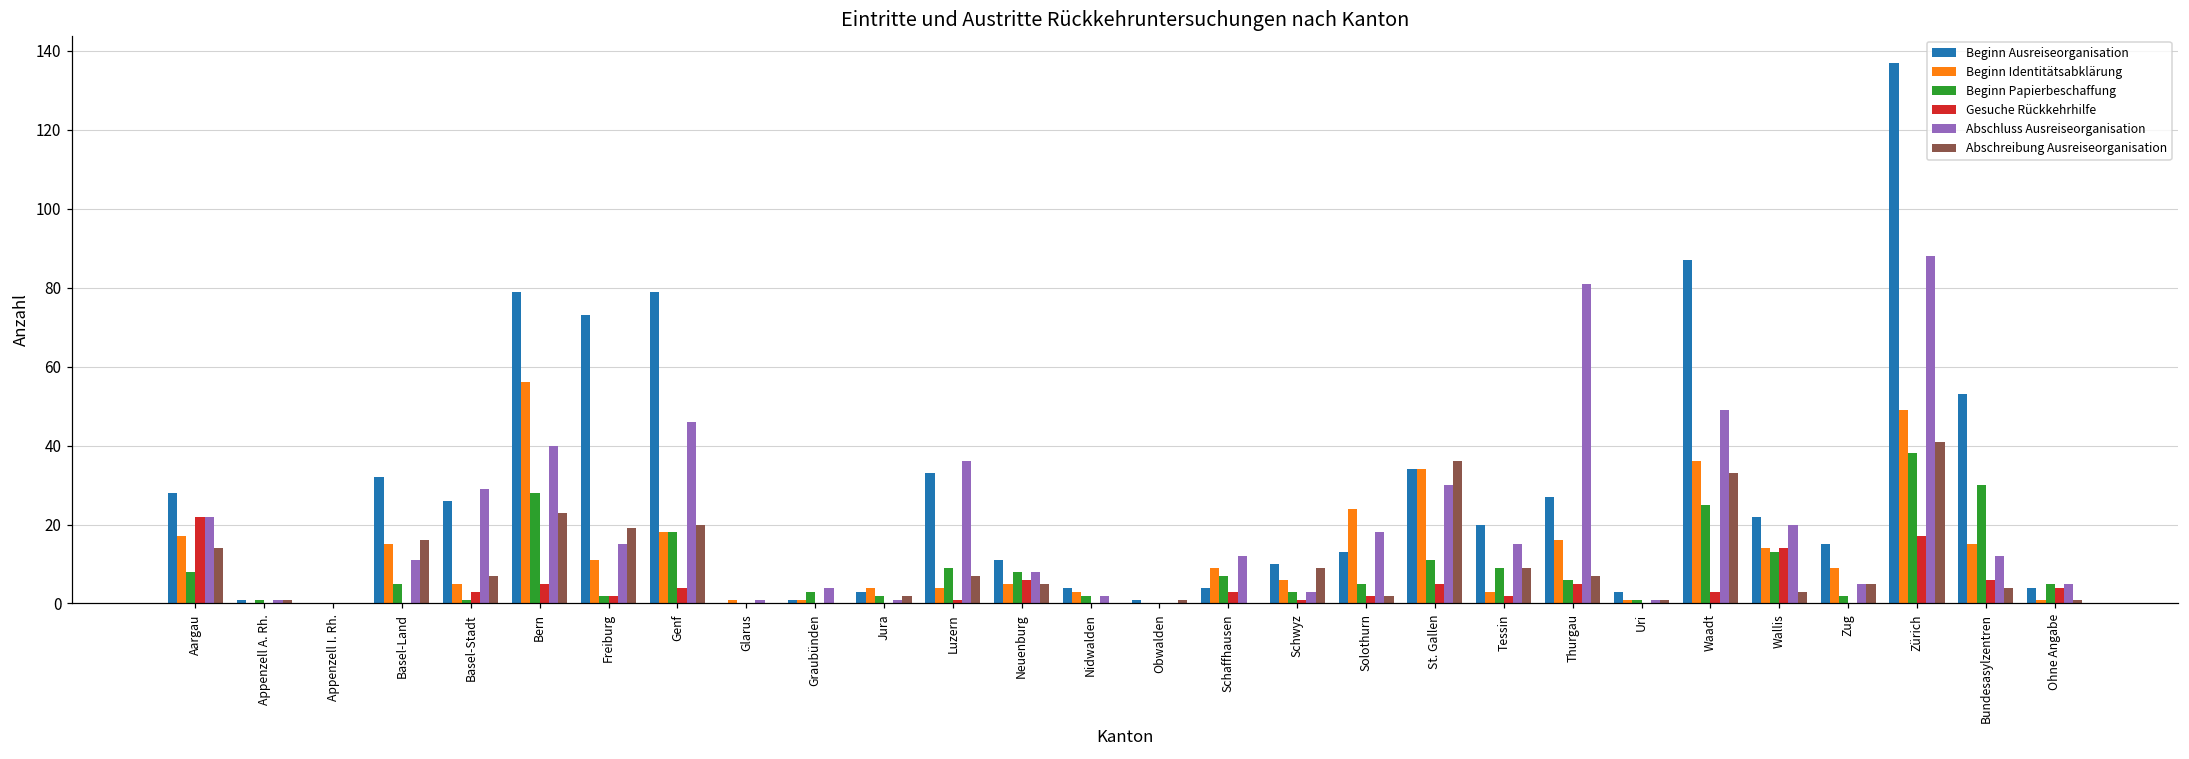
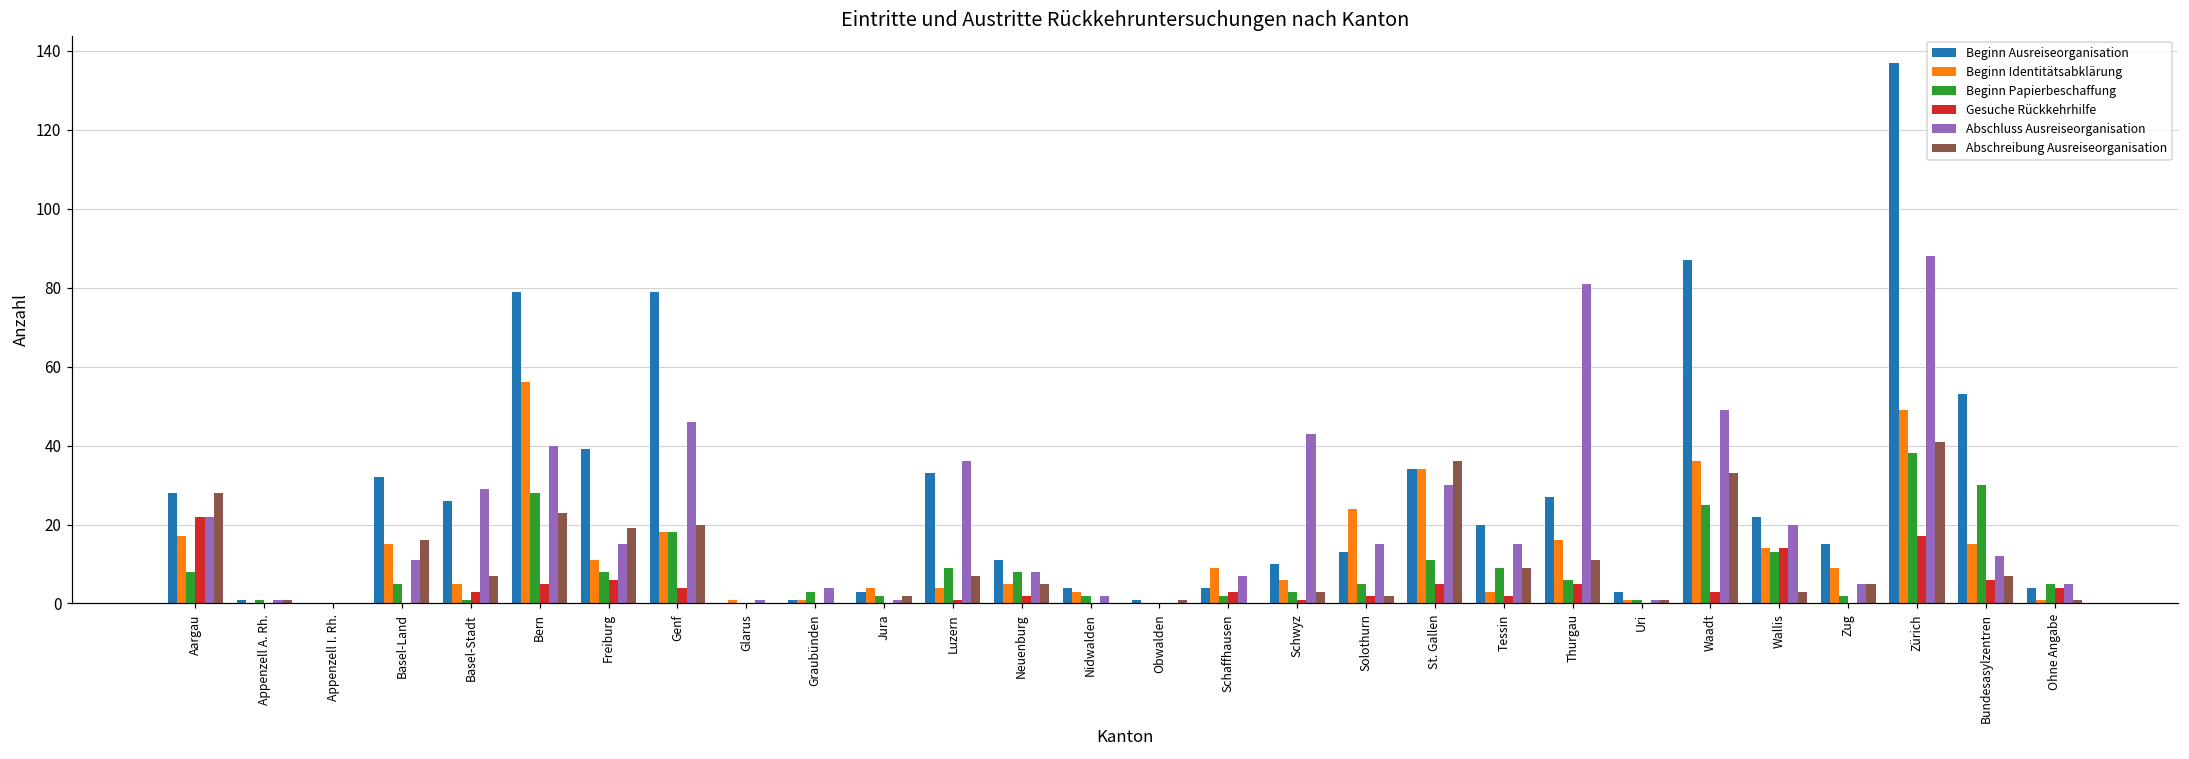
Abschreibung Ausreiseorganisation, Aargau: 14 -> 28
Beginn Ausreiseorganisation, Freiburg: 73 -> 39
Beginn Papierbeschaffung, Freiburg: 2 -> 8
Gesuche Rückkehrhilfe, Freiburg: 2 -> 6
Gesuche Rückkehrhilfe, Neuenburg: 6 -> 2
Beginn Papierbeschaffung, Schaffhausen: 7 -> 2
Abschluss Ausreiseorganisation, Schaffhausen: 12 -> 7
Abschluss Ausreiseorganisation, Schwyz: 3 -> 43
Abschreibung Ausreiseorganisation, Schwyz: 9 -> 3
Abschluss Ausreiseorganisation, Solothurn: 18 -> 15
Abschreibung Ausreiseorganisation, Thurgau: 7 -> 11
Abschreibung Ausreiseorganisation, Bundesasylzentren: 4 -> 7
